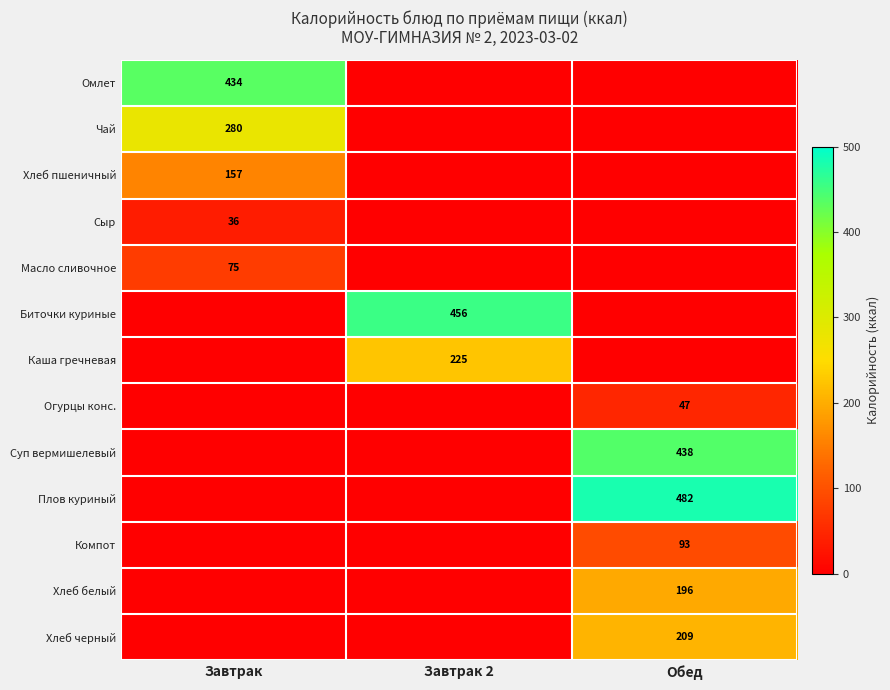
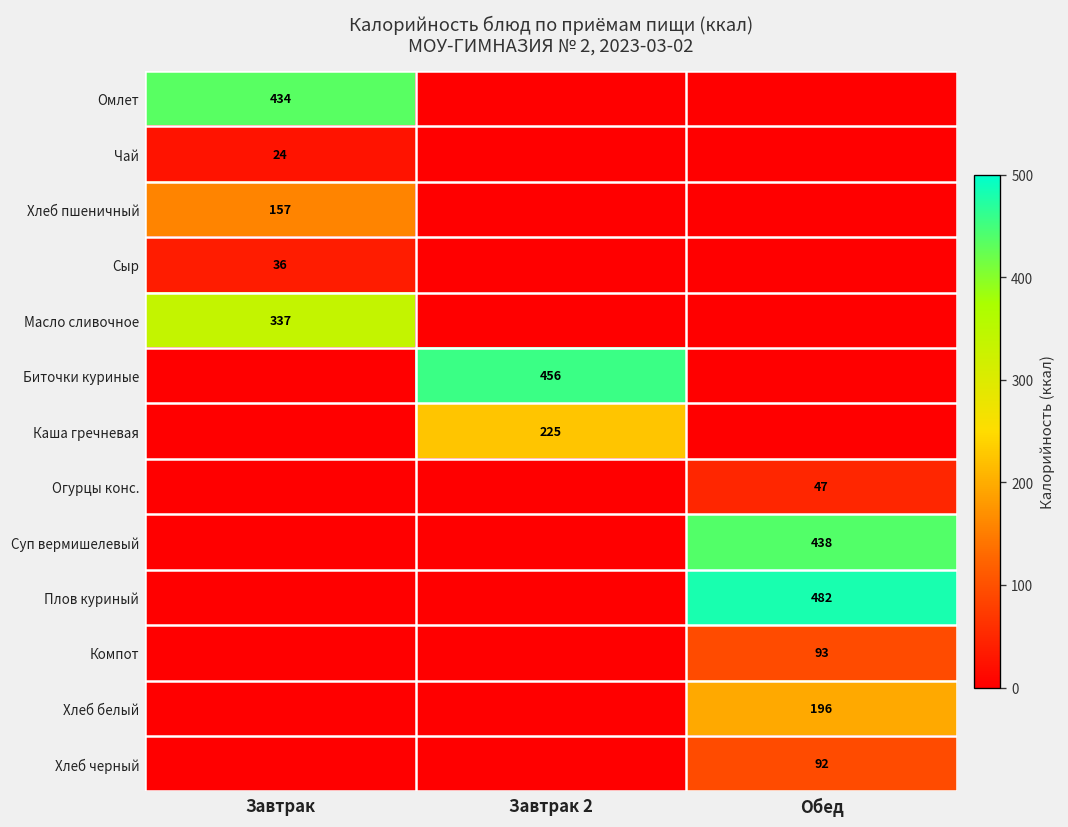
Чай, Завтрак: 280 -> 24
Масло сливочное, Завтрак: 75 -> 337
Хлеб черный, Обед: 209 -> 92
